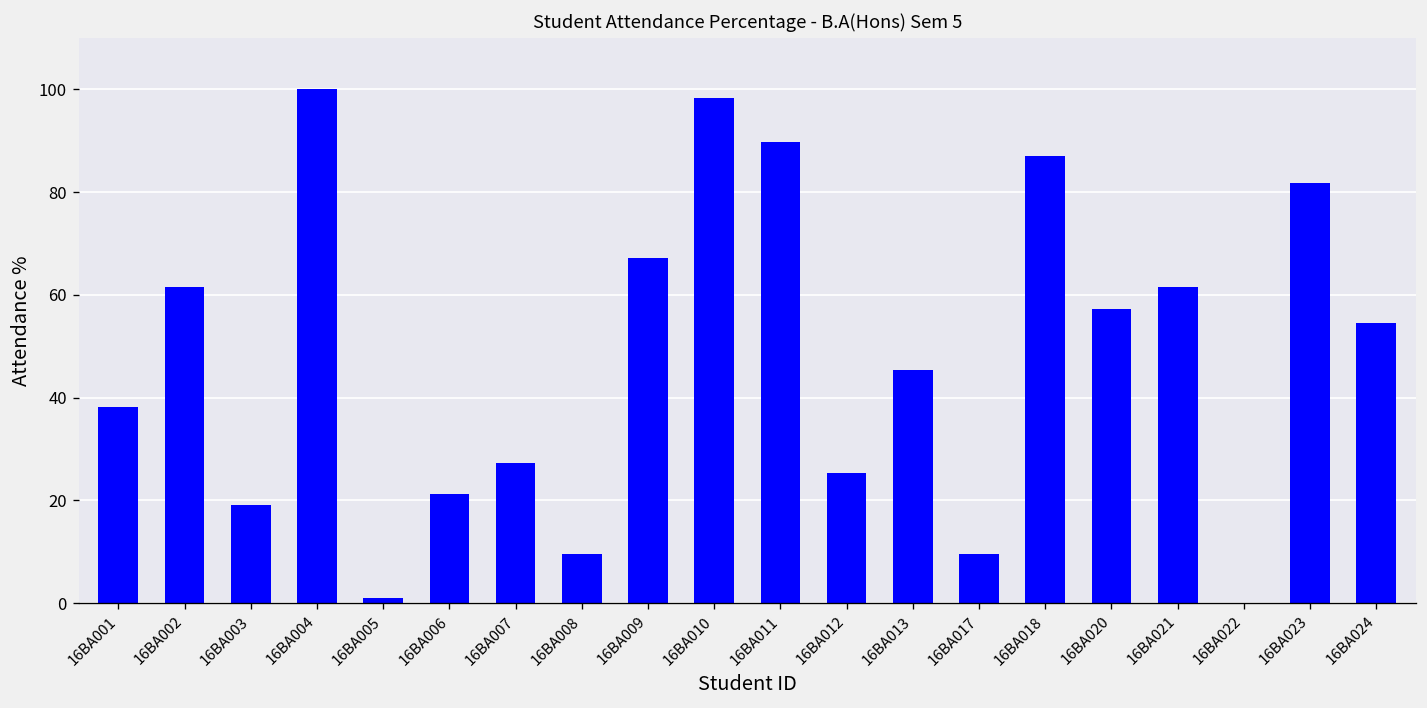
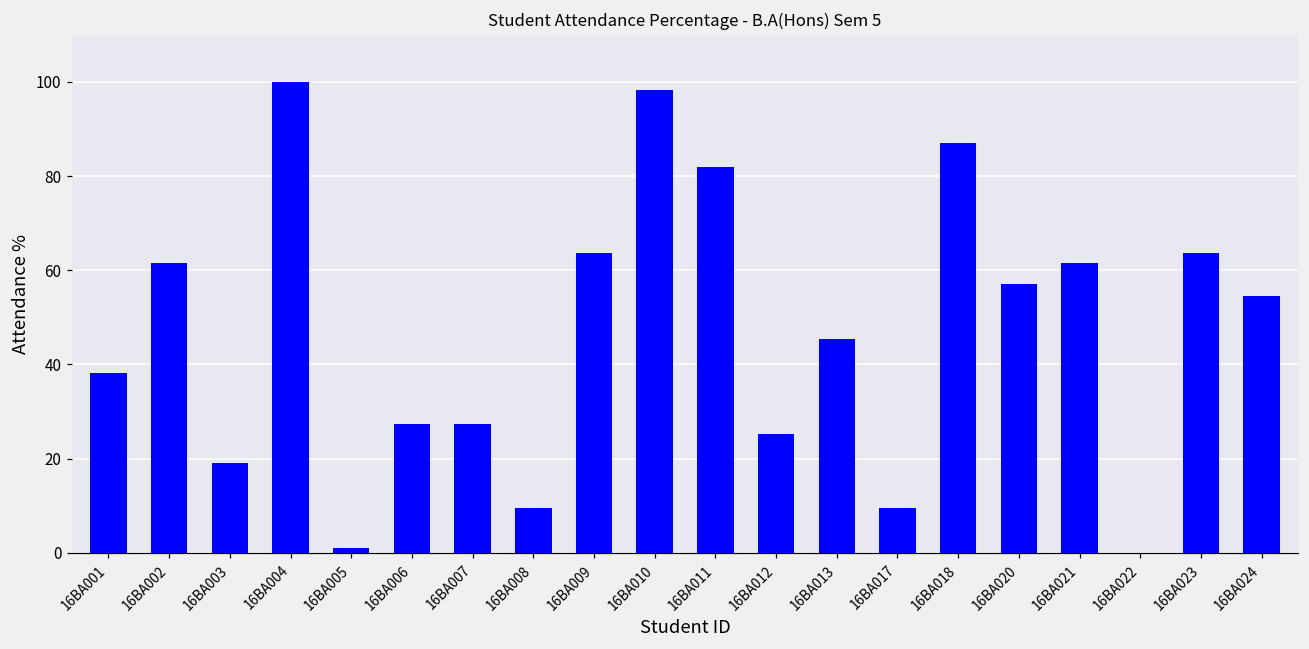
16BA006: 21 -> 27
16BA009: 67 -> 64
16BA011: 90 -> 82
16BA023: 82 -> 64
